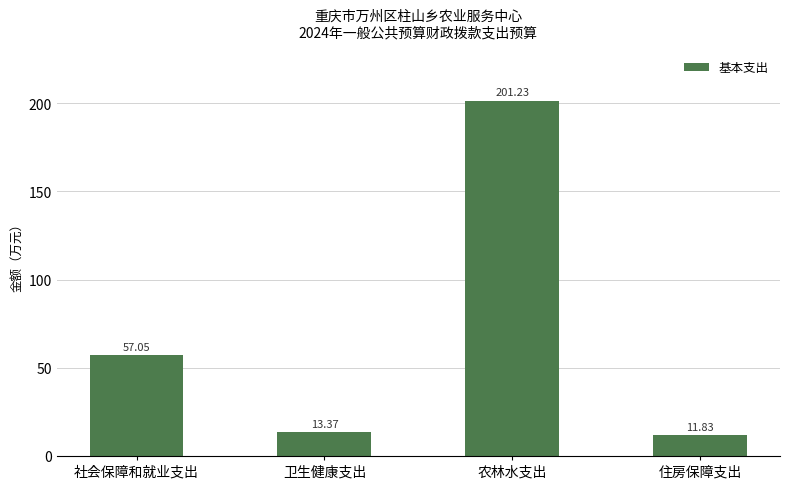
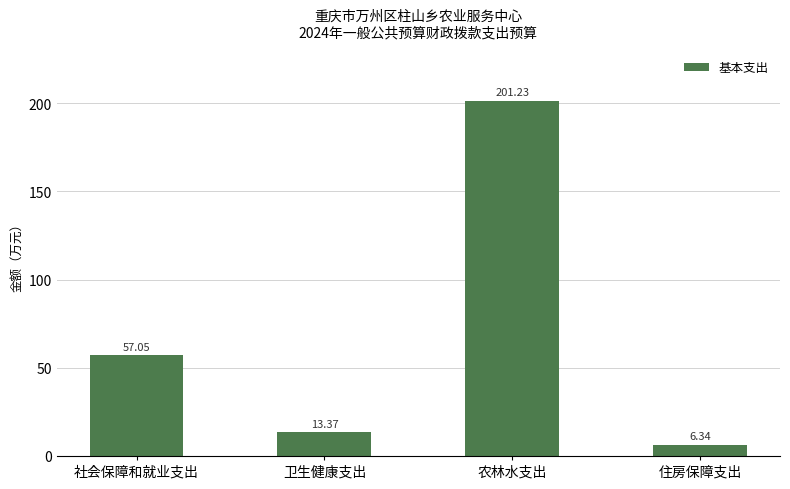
住房保障支出: 11.83 -> 6.34
